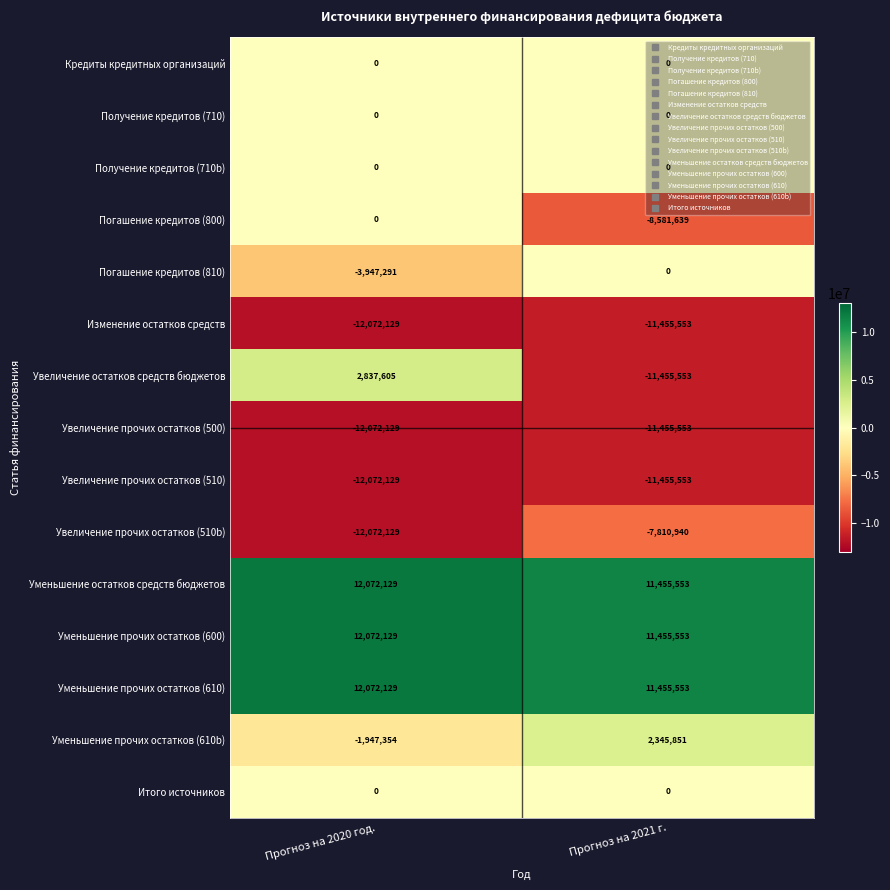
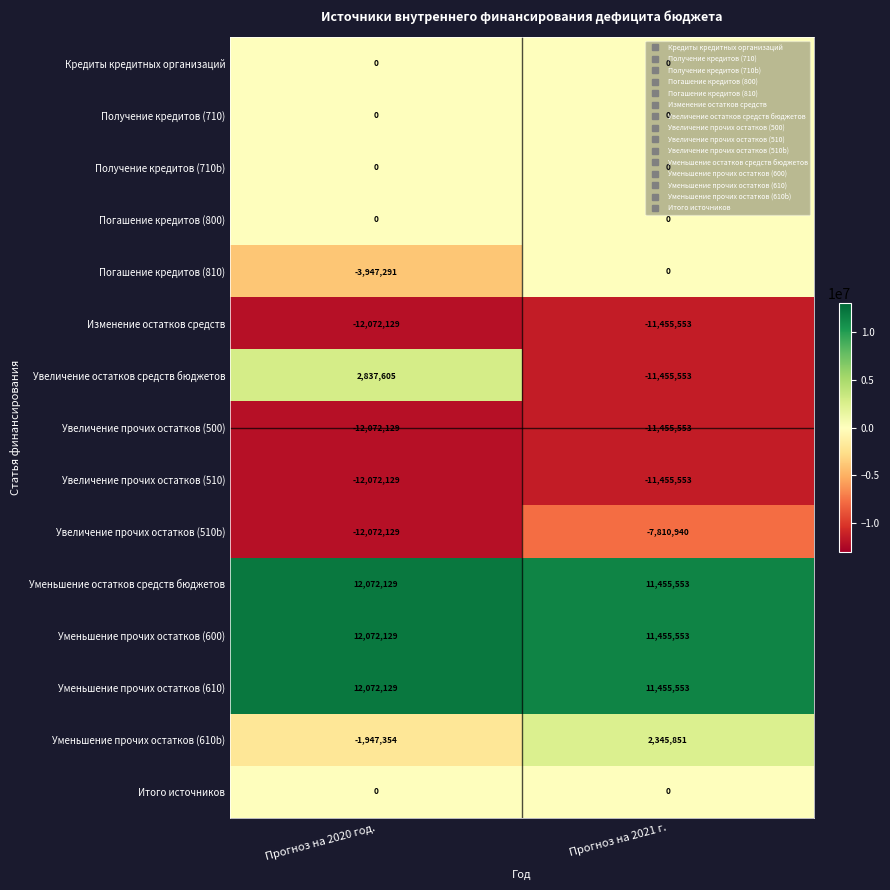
Погашение кредитов (800), Прогноз на 2021 г.: -8,581,639 -> 0
